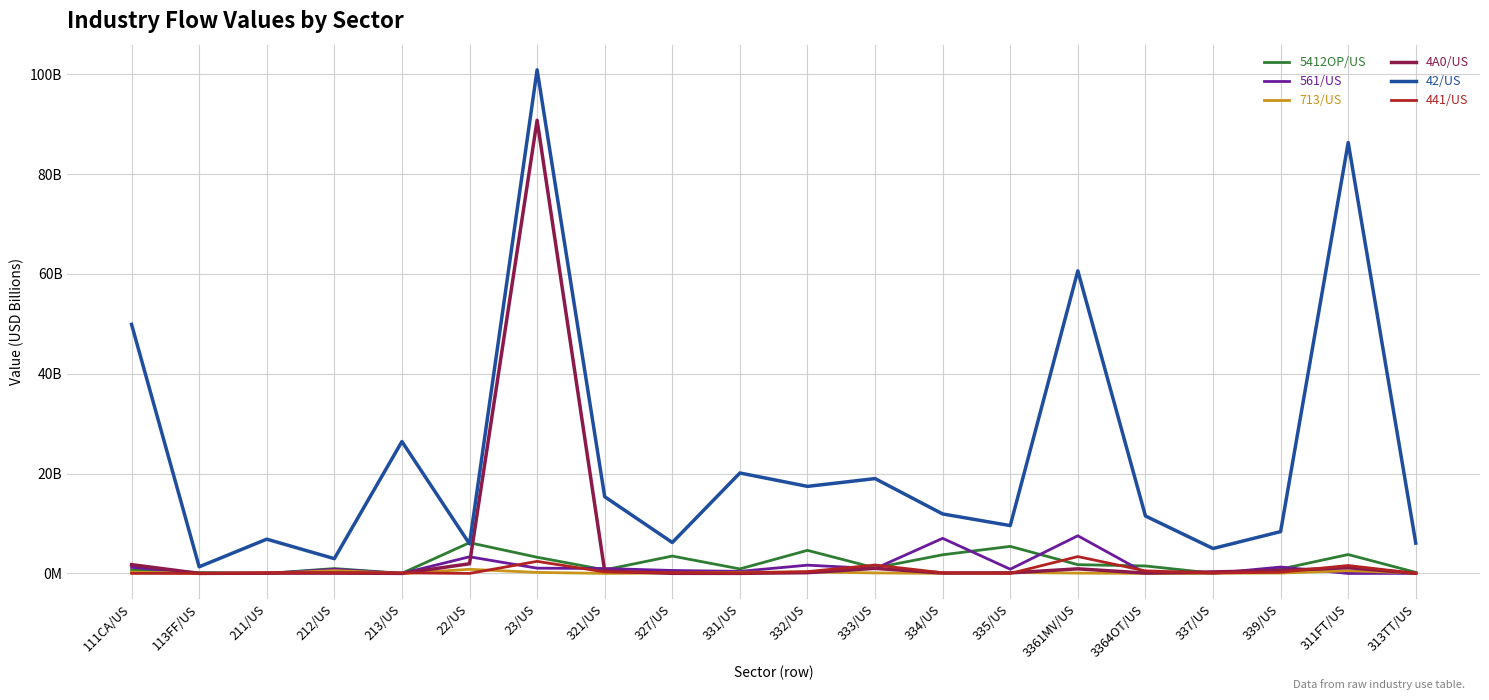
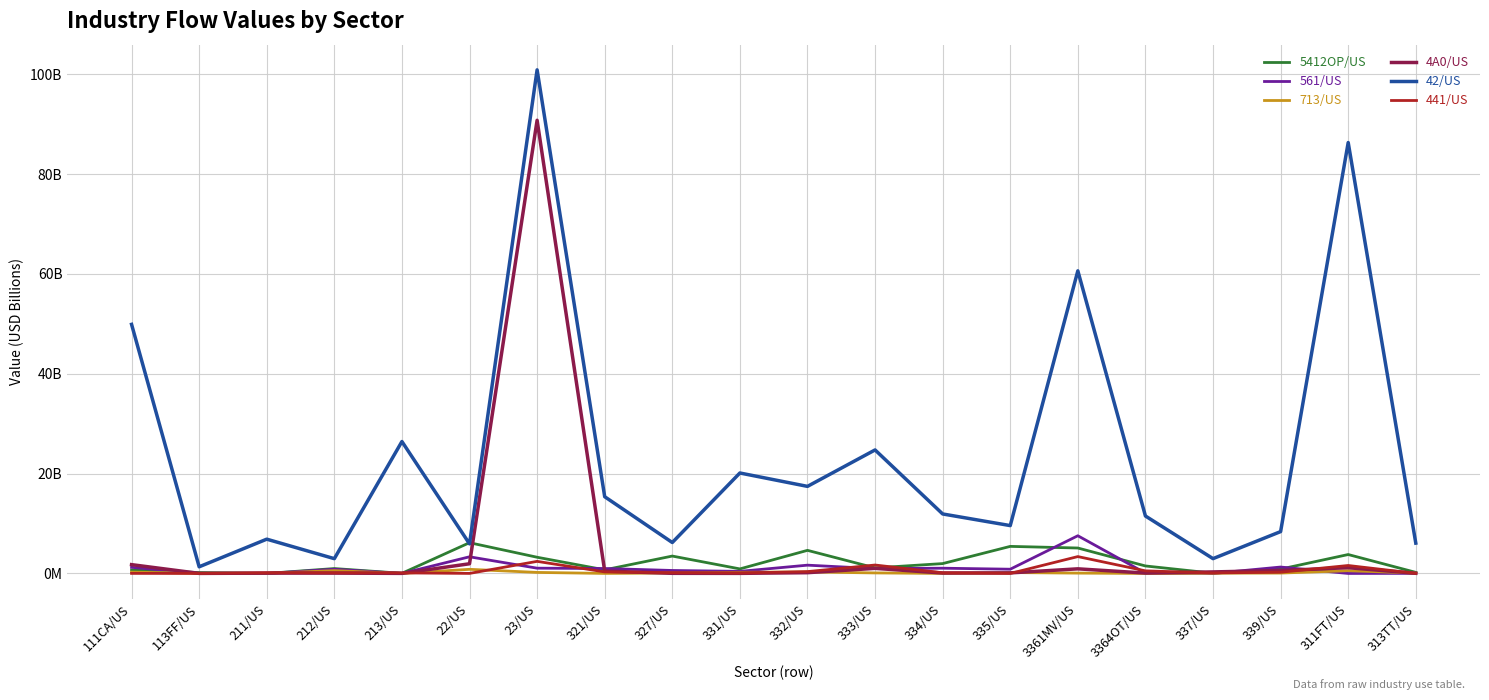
42/US, 333/US: 19000000000 -> 25000000000
5412OP/US, 334/US: 4000000000 -> 2000000000
561/US, 334/US: 7000000000 -> 1000000000
5412OP/US, 3361MV/US: 2000000000 -> 5000000000
42/US, 337/US: 5000000000 -> 3000000000
